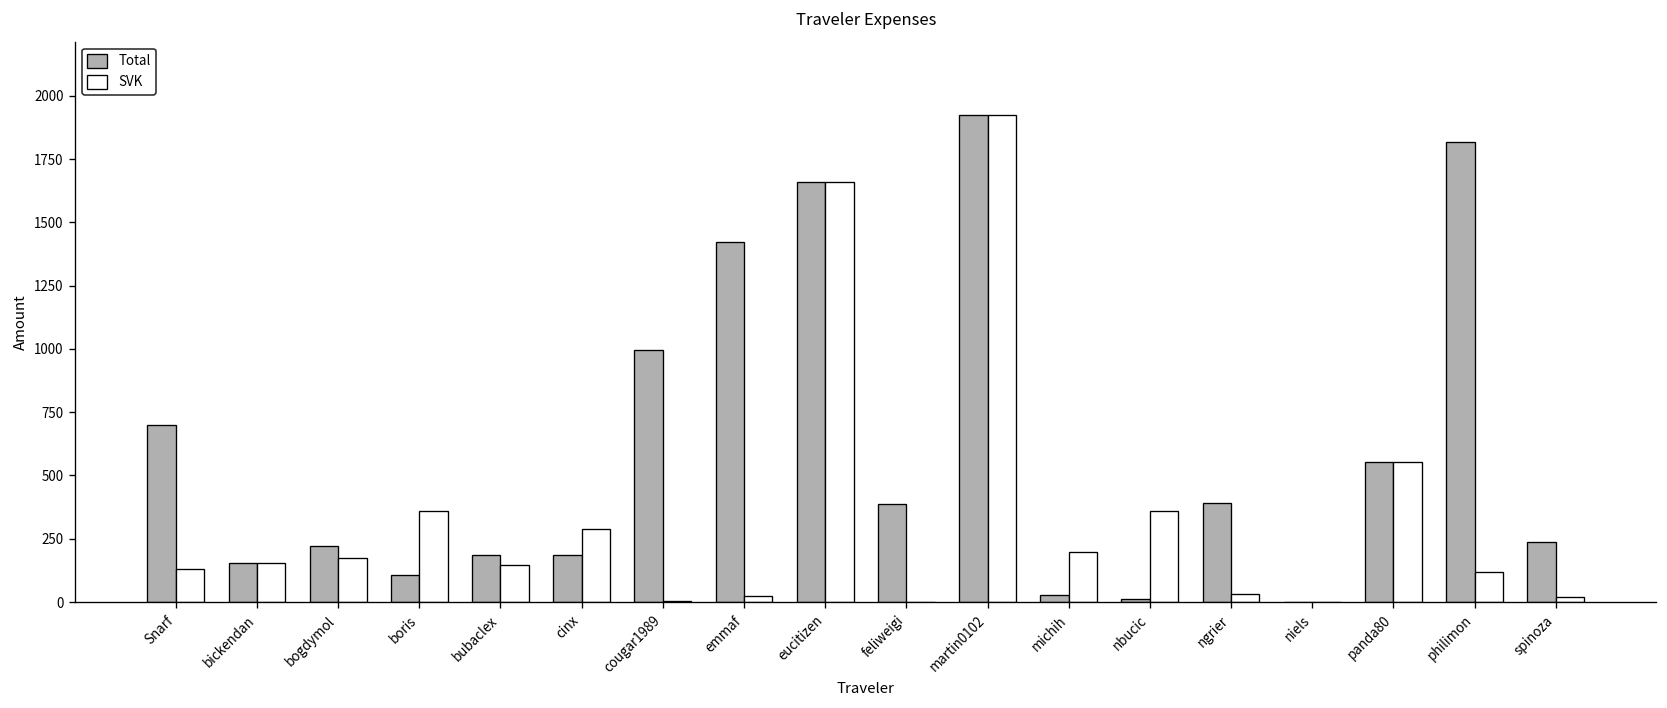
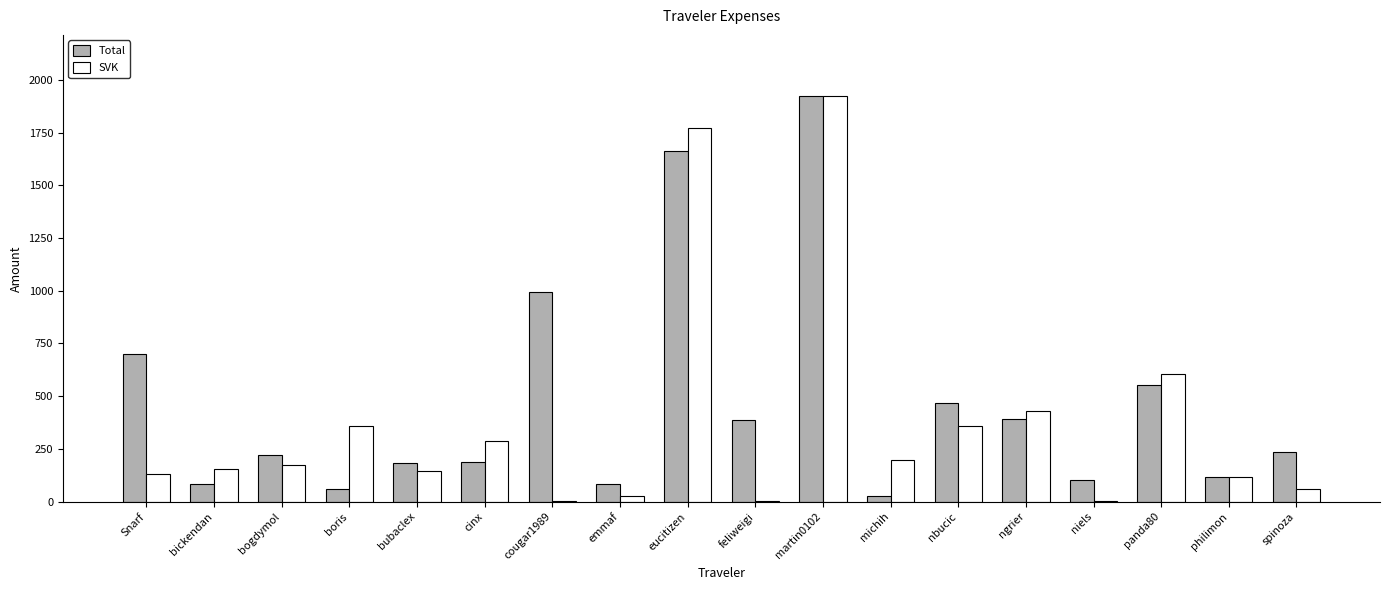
Total, bickendan: 150 -> 80
Total, boris: 110 -> 60
Total, emmaf: 1420 -> 90
SVK, eucitizen: 1660 -> 1770
Total, nbucic: 10 -> 470
SVK, ngrier: 30 -> 430
Total, niels: 0 -> 100
SVK, panda80: 550 -> 600
Total, philimon: 1820 -> 120
SVK, spinoza: 20 -> 60
